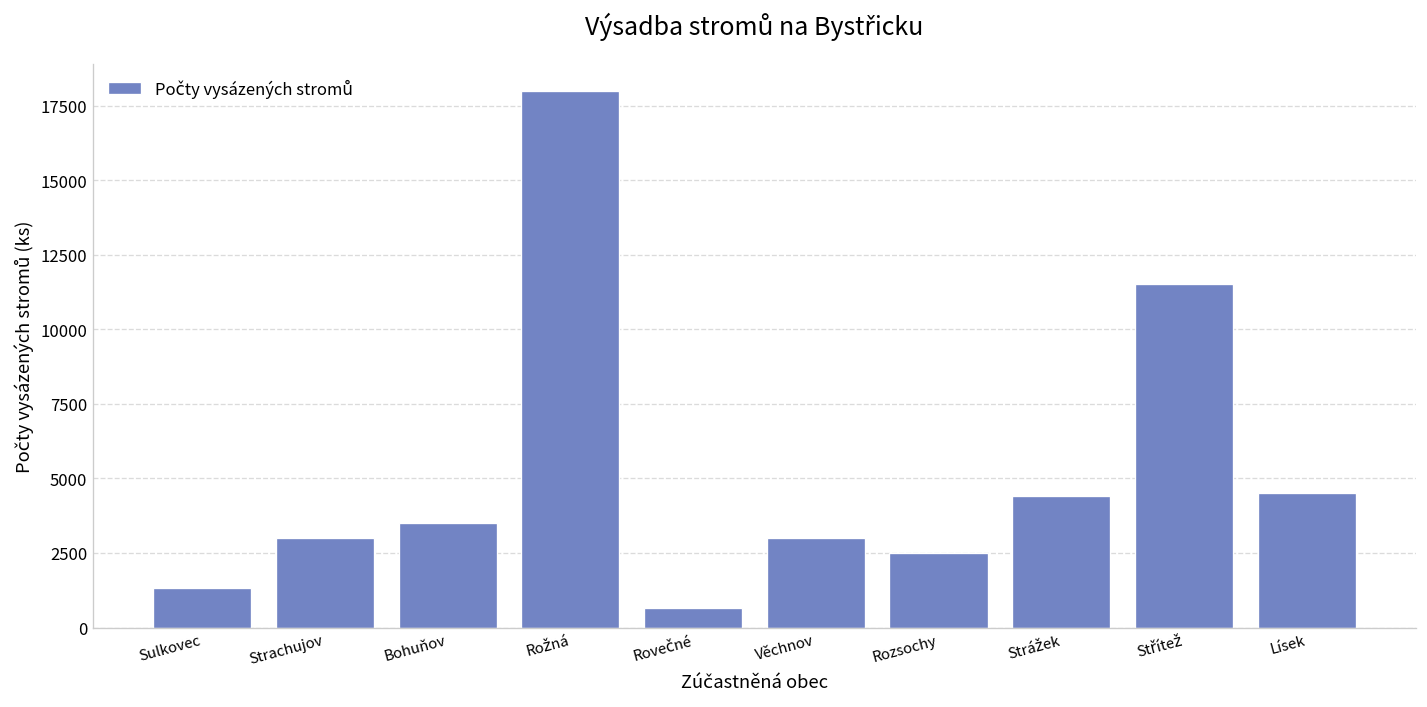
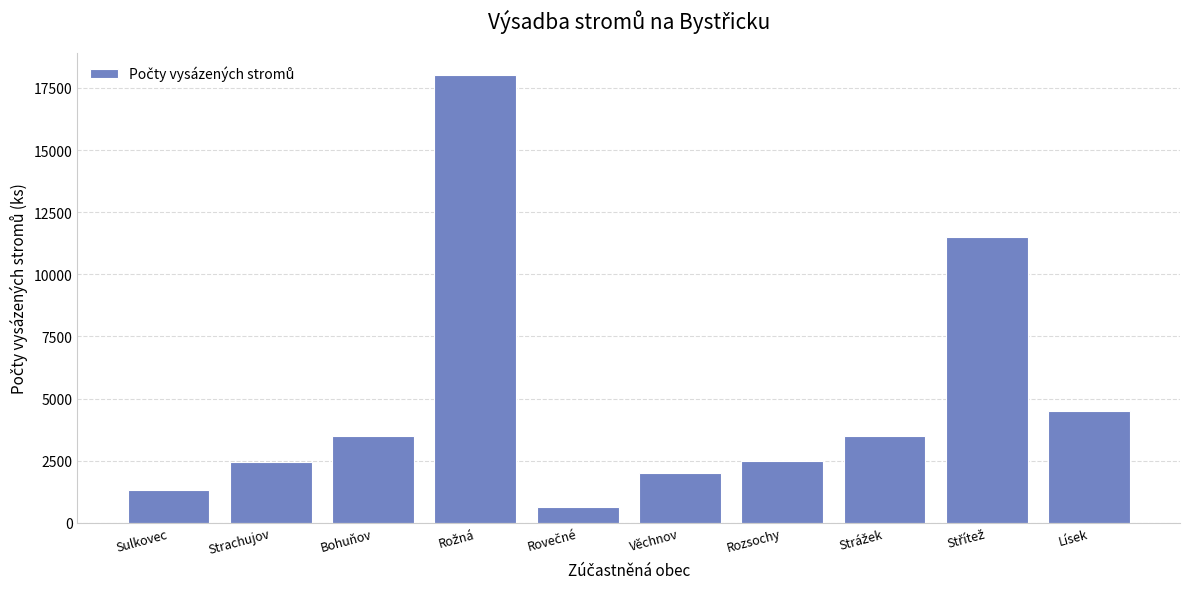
Strachujov: 3000 -> 2400
Věchnov: 3000 -> 2000
Strážek: 4400 -> 3500
